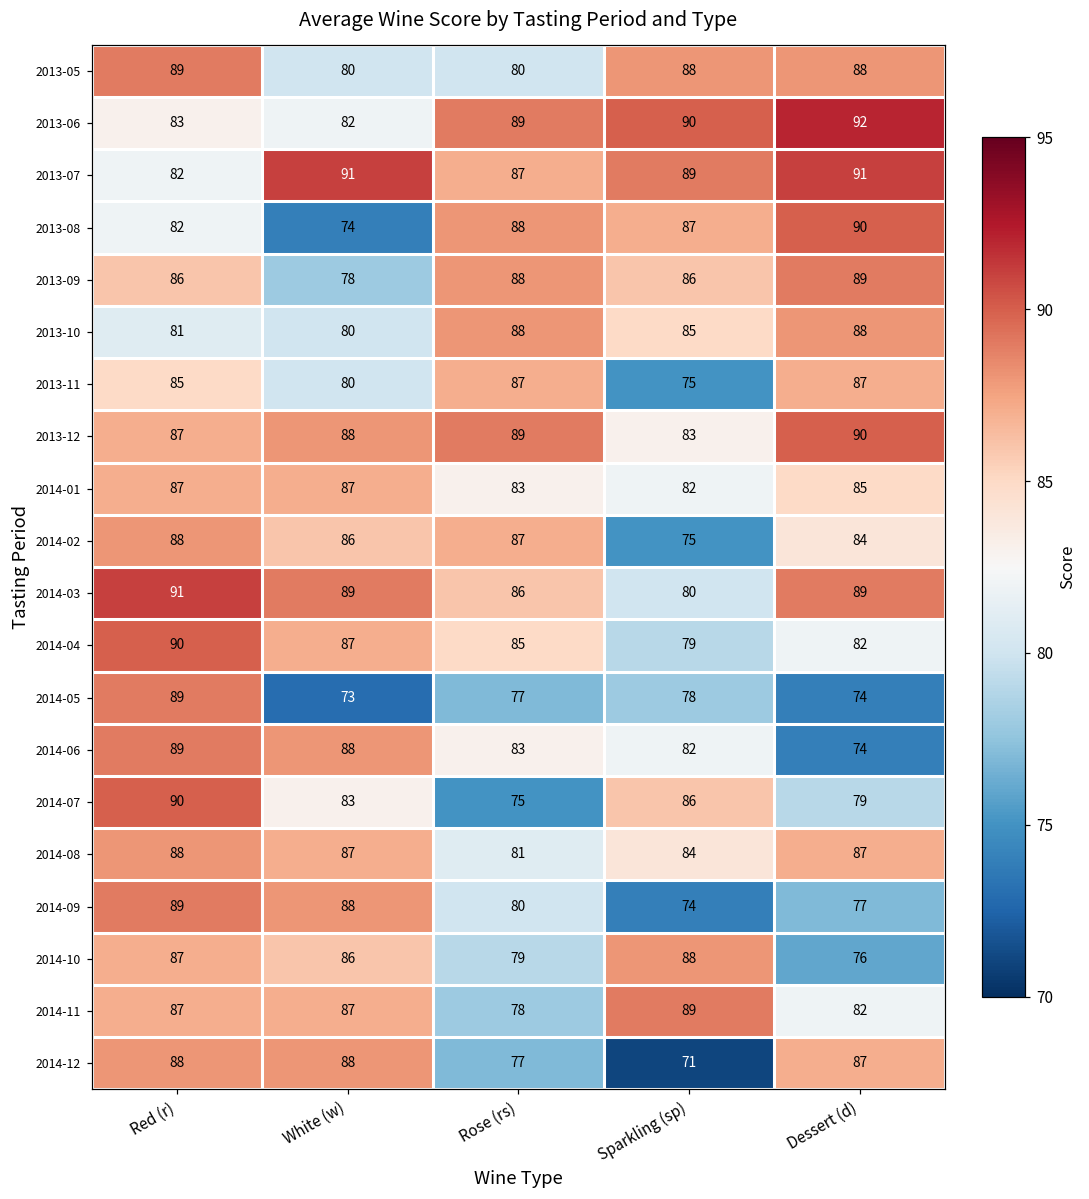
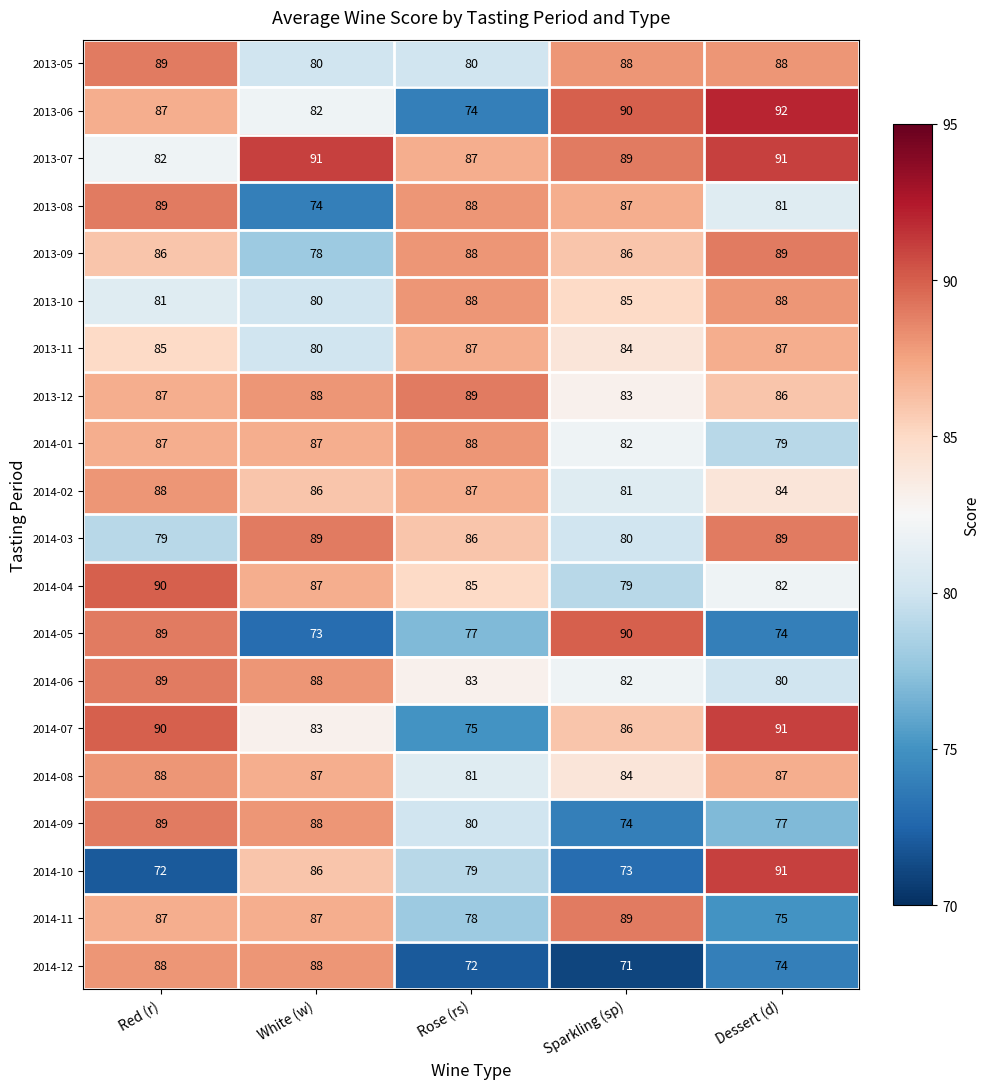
2013-06, Red (r): 83 -> 87
2013-06, Rose (rs): 89 -> 74
2013-08, Red (r): 82 -> 89
2013-08, Dessert (d): 90 -> 81
2013-11, Sparkling (sp): 75 -> 84
2013-12, Dessert (d): 90 -> 86
2014-01, Rose (rs): 83 -> 88
2014-01, Dessert (d): 85 -> 79
2014-02, Sparkling (sp): 75 -> 81
2014-03, Red (r): 91 -> 79
2014-05, Sparkling (sp): 78 -> 90
2014-06, Dessert (d): 74 -> 80
2014-07, Dessert (d): 79 -> 91
2014-10, Red (r): 87 -> 72
2014-10, Sparkling (sp): 88 -> 73
2014-10, Dessert (d): 76 -> 91
2014-11, Dessert (d): 82 -> 75
2014-12, Rose (rs): 77 -> 72
2014-12, Dessert (d): 87 -> 74
